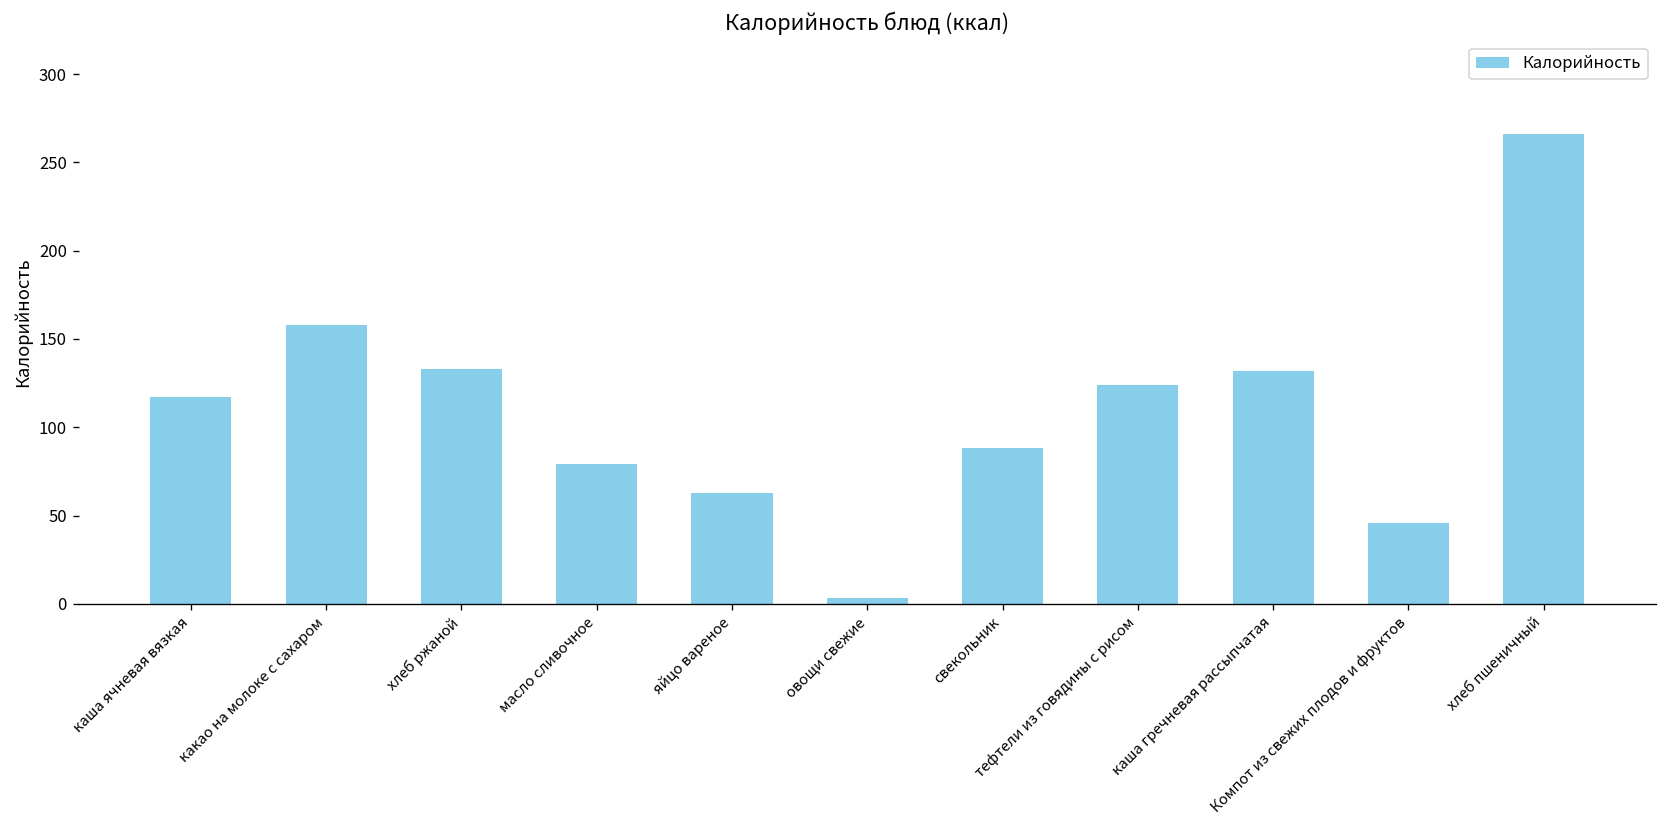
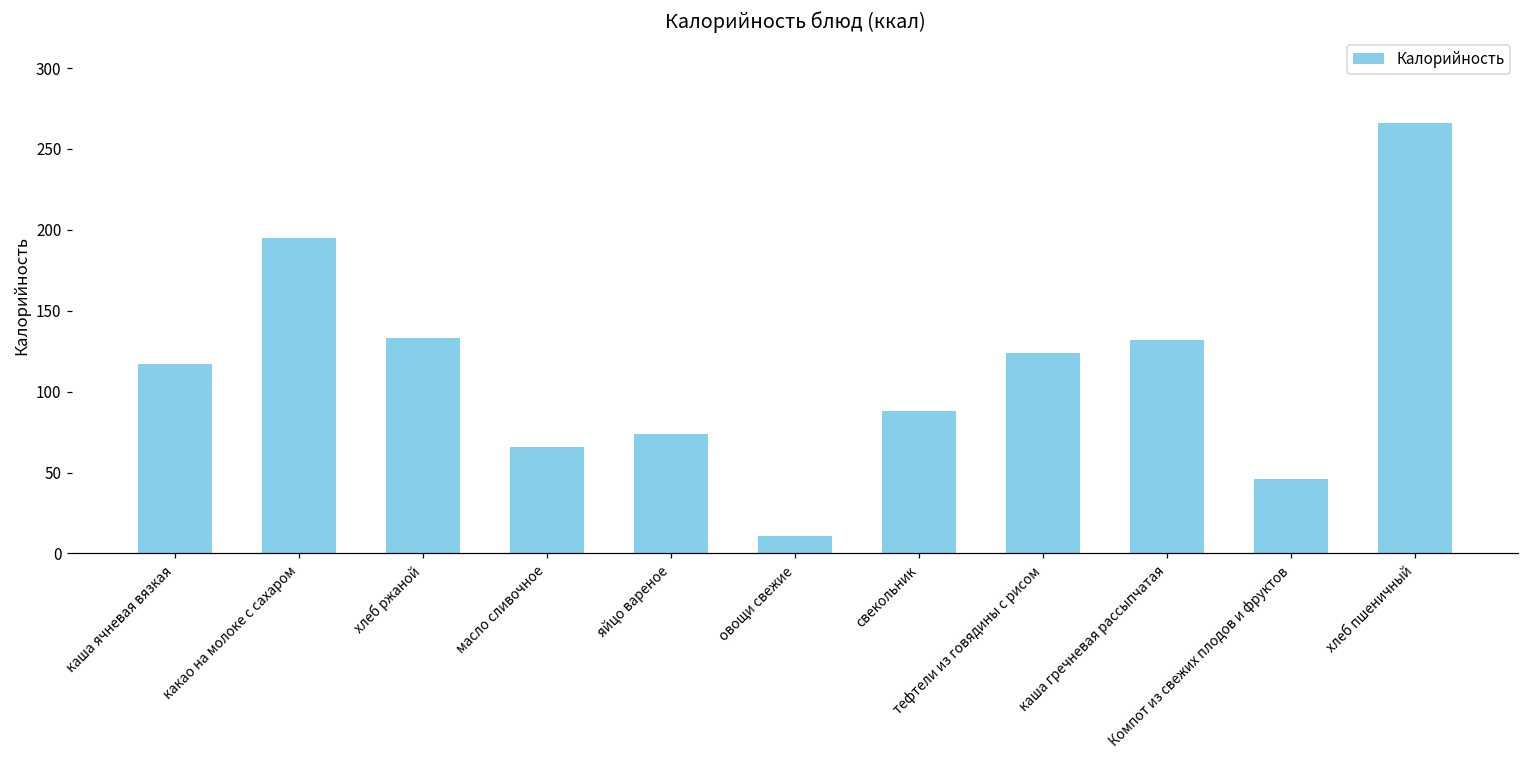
какао на молоке с сахаром: 158 -> 195
масло сливочное: 79 -> 66
яйцо вареное: 63 -> 74
овощи свежие: 3 -> 11
